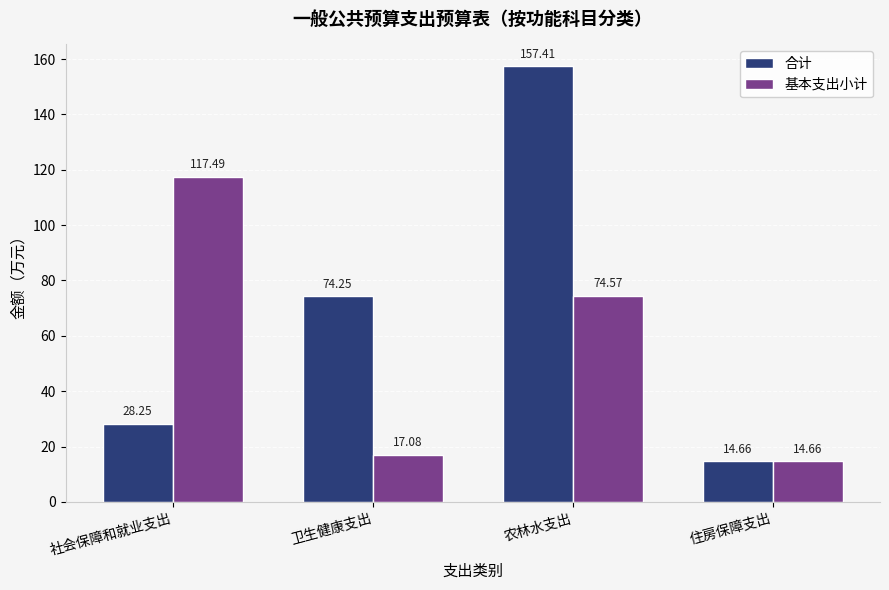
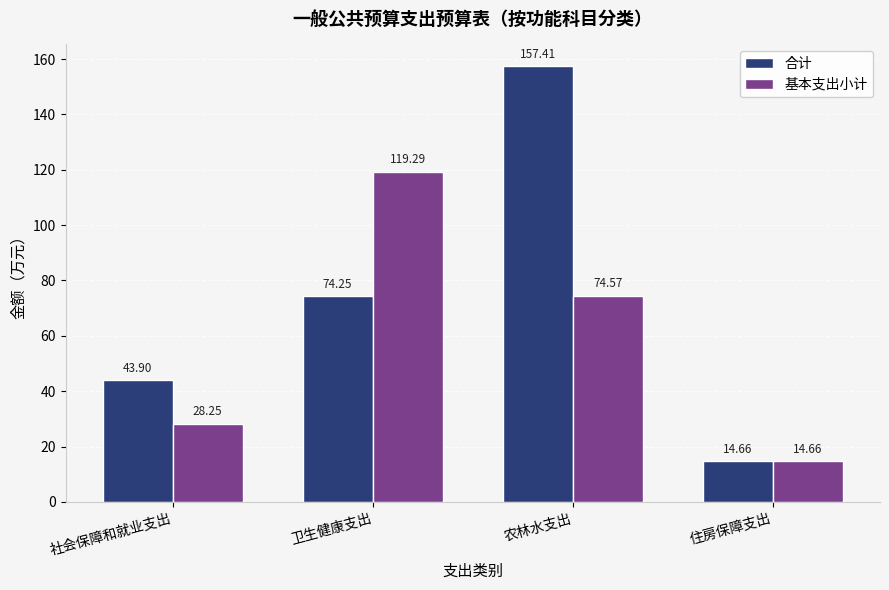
合计, 社会保障和就业支出: 28.25 -> 43.90
基本支出小计, 社会保障和就业支出: 117.49 -> 28.25
基本支出小计, 卫生健康支出: 17.08 -> 119.29
